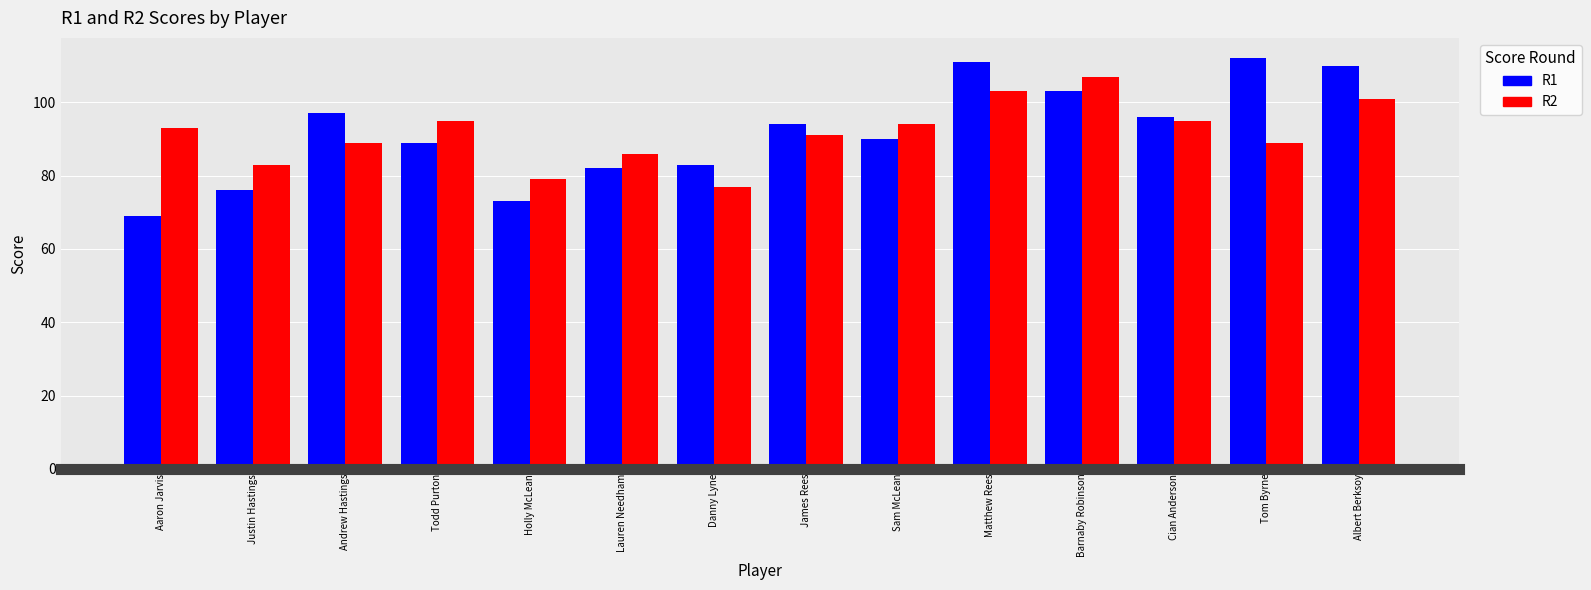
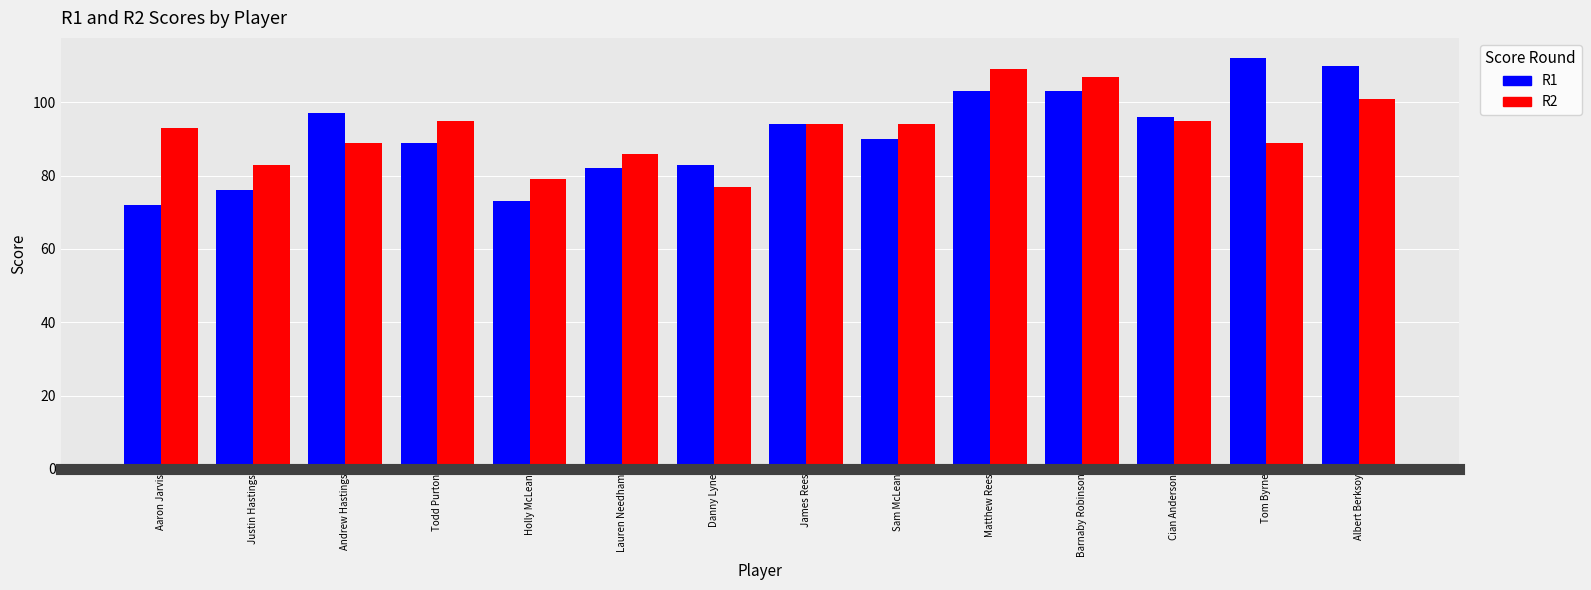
R1, Aaron Jarvis: 69 -> 72
R2, James Rees: 91 -> 94
R1, Matthew Rees: 111 -> 103
R2, Matthew Rees: 103 -> 109
